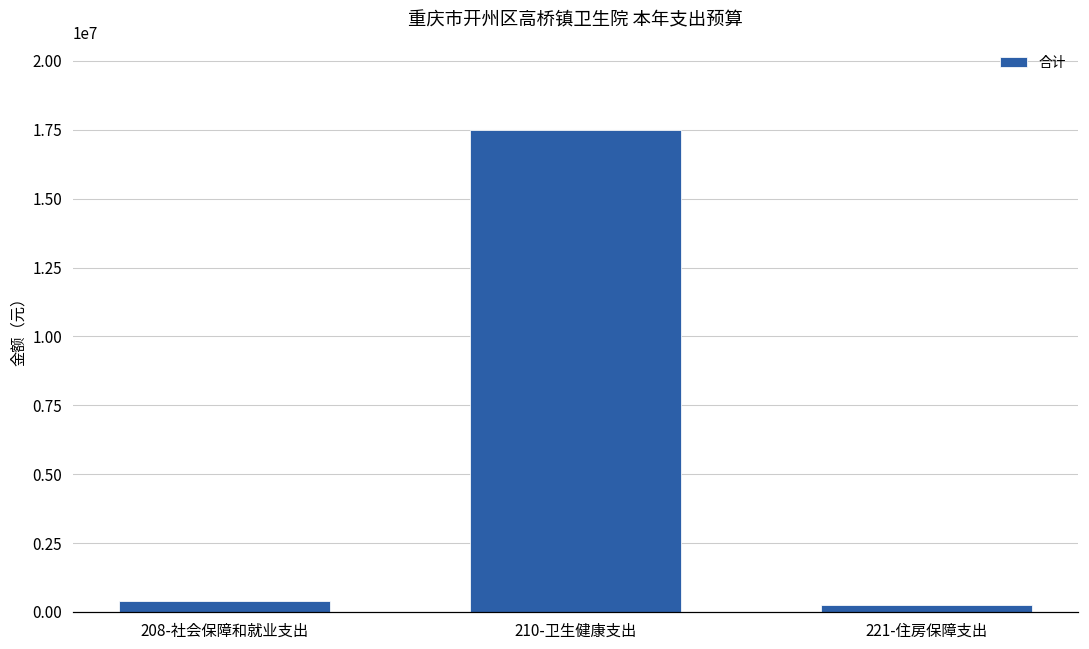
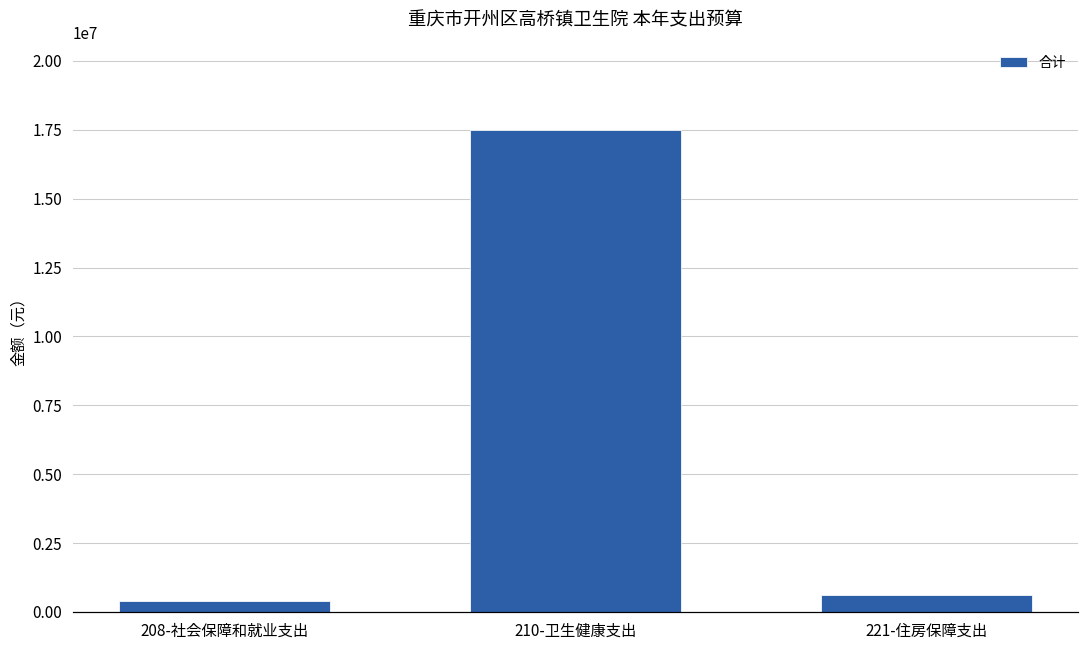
221-住房保障支出: 300000 -> 600000
